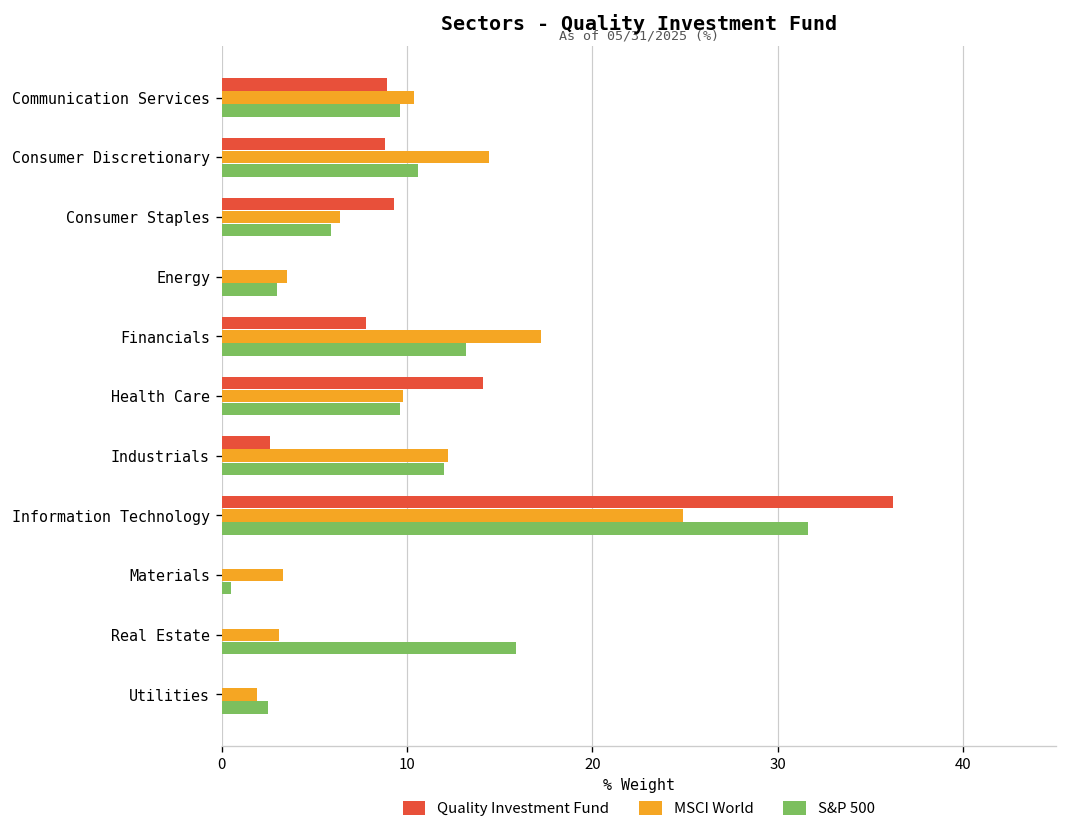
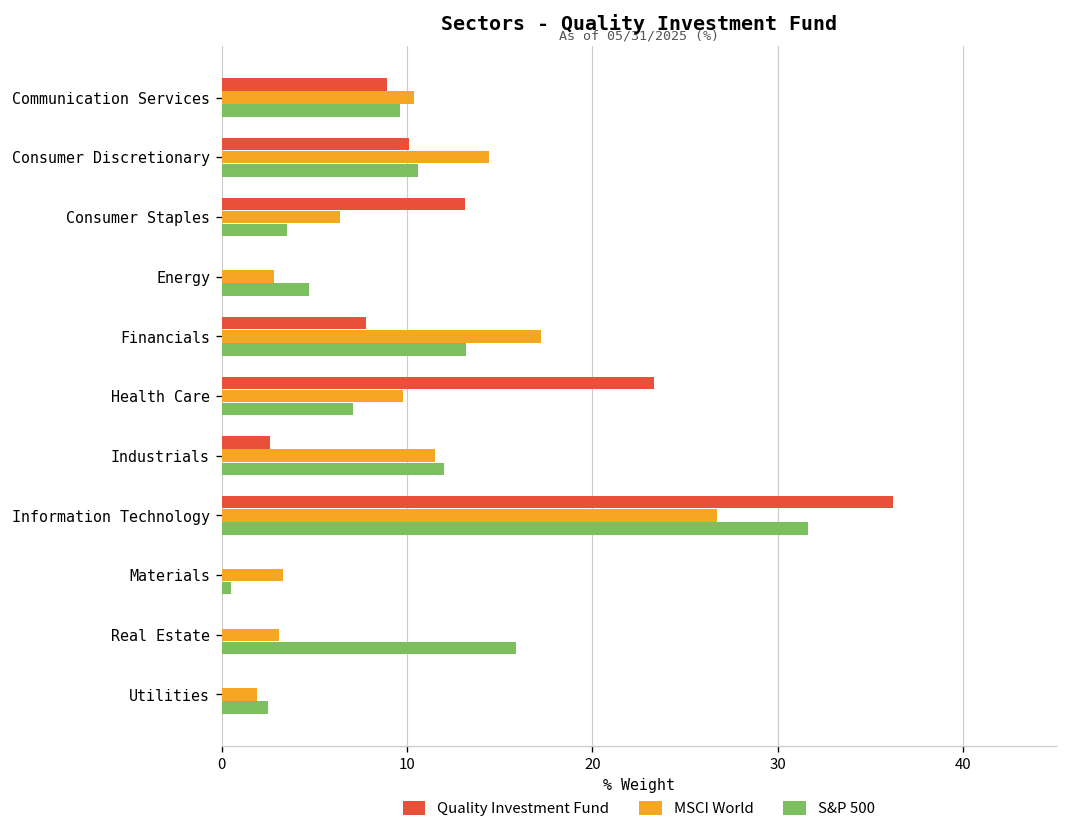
Quality Investment Fund, Consumer Discretionary: 8.8 -> 10.1
Quality Investment Fund, Consumer Staples: 9.3 -> 13.1
S&P 500, Consumer Staples: 5.9 -> 3.5
MSCI World, Energy: 3.5 -> 2.8
S&P 500, Energy: 3.0 -> 4.7
Quality Investment Fund, Health Care: 14.1 -> 23.3
S&P 500, Health Care: 9.6 -> 7.1
MSCI World, Industrials: 12.2 -> 11.5
MSCI World, Information Technology: 24.9 -> 26.7
